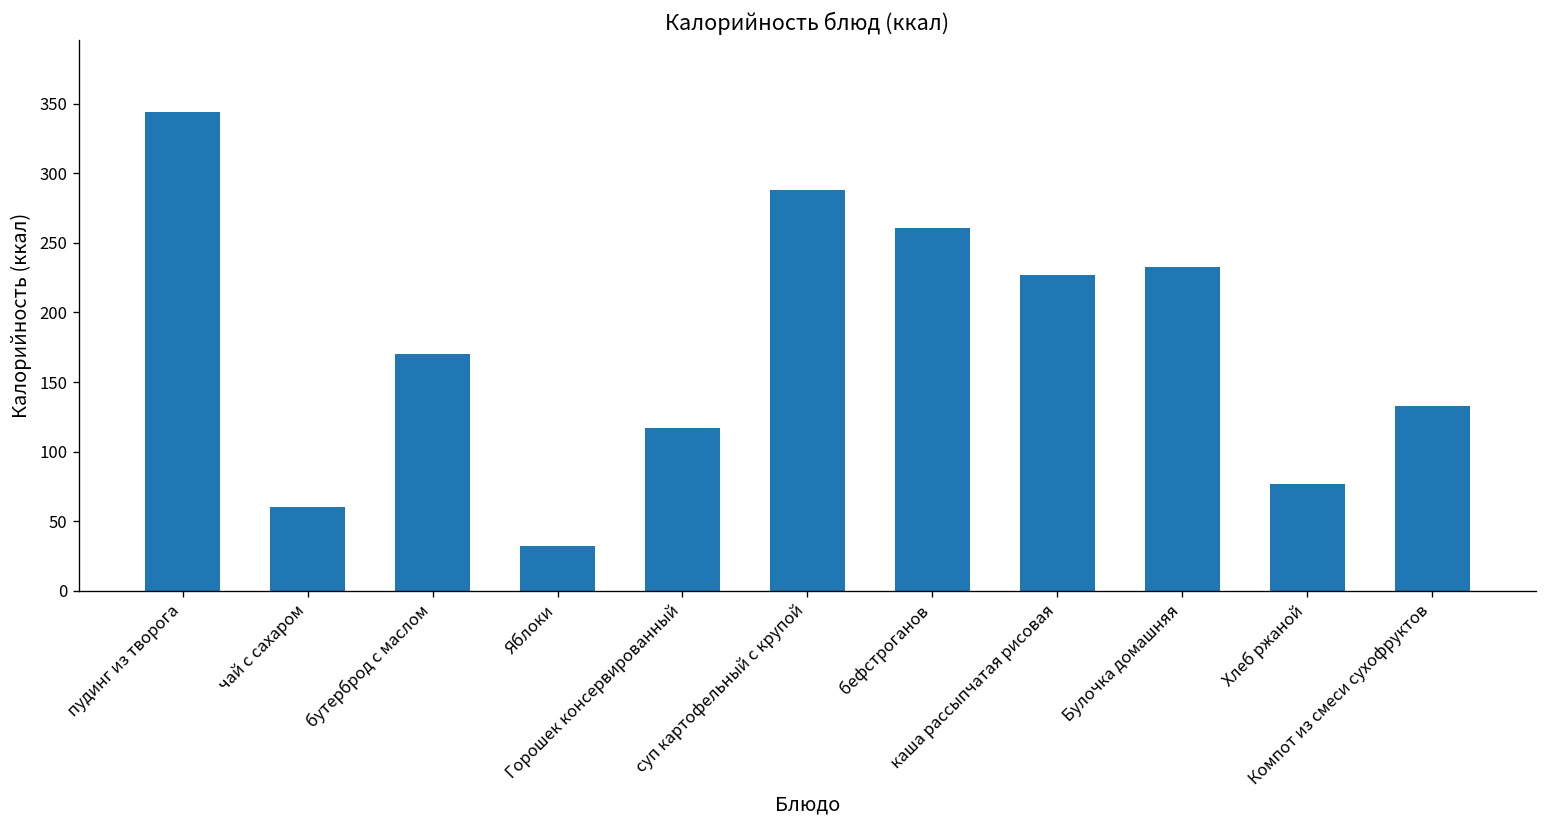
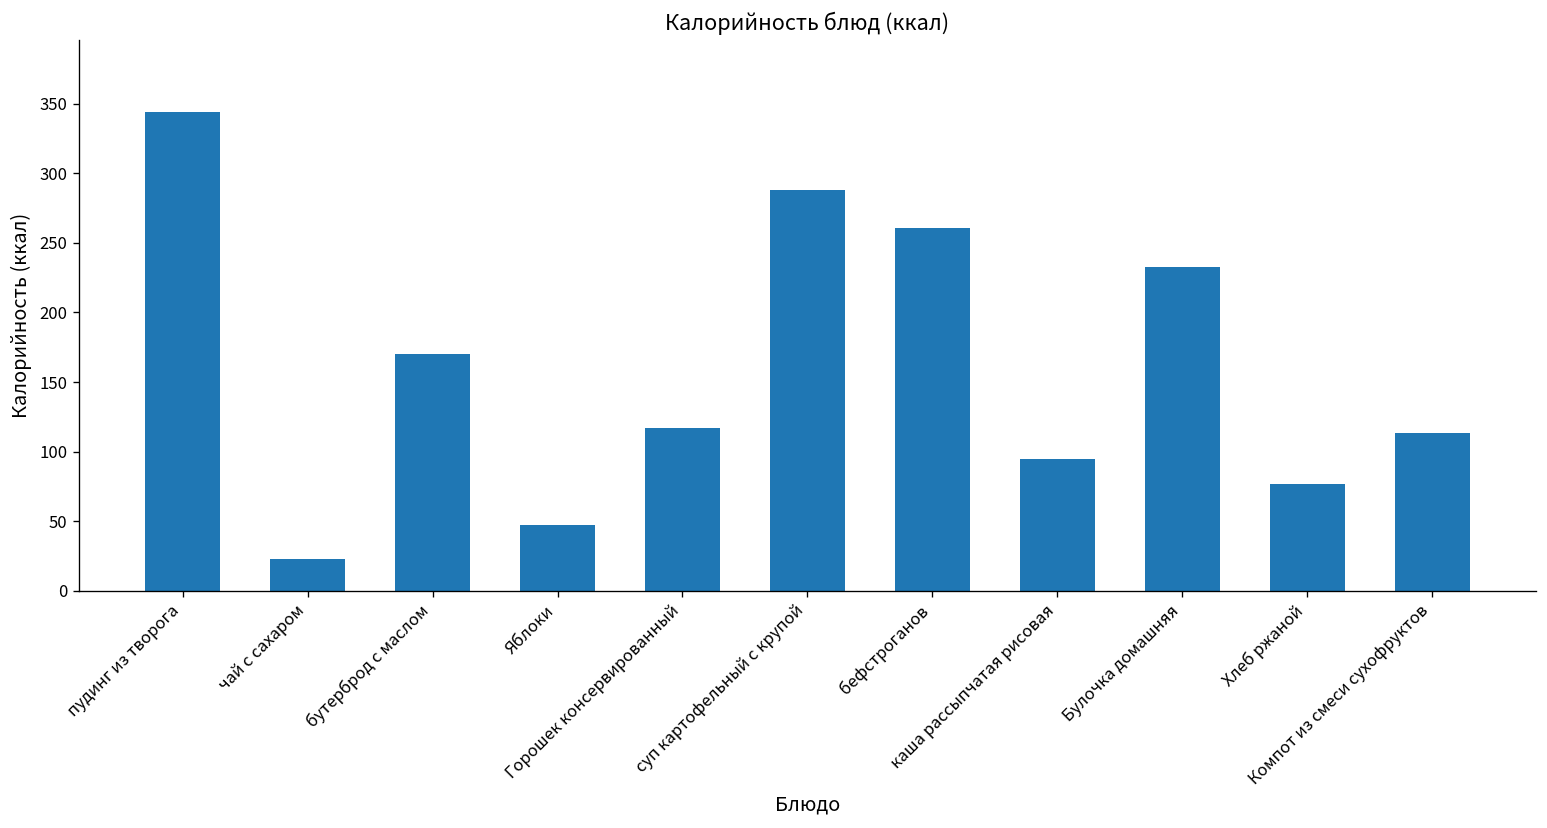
чай с сахаром: 60 -> 23
Яблоки: 32 -> 47
каша рассыпчатая рисовая: 227 -> 95
Компот из смеси сухофруктов: 133 -> 113
